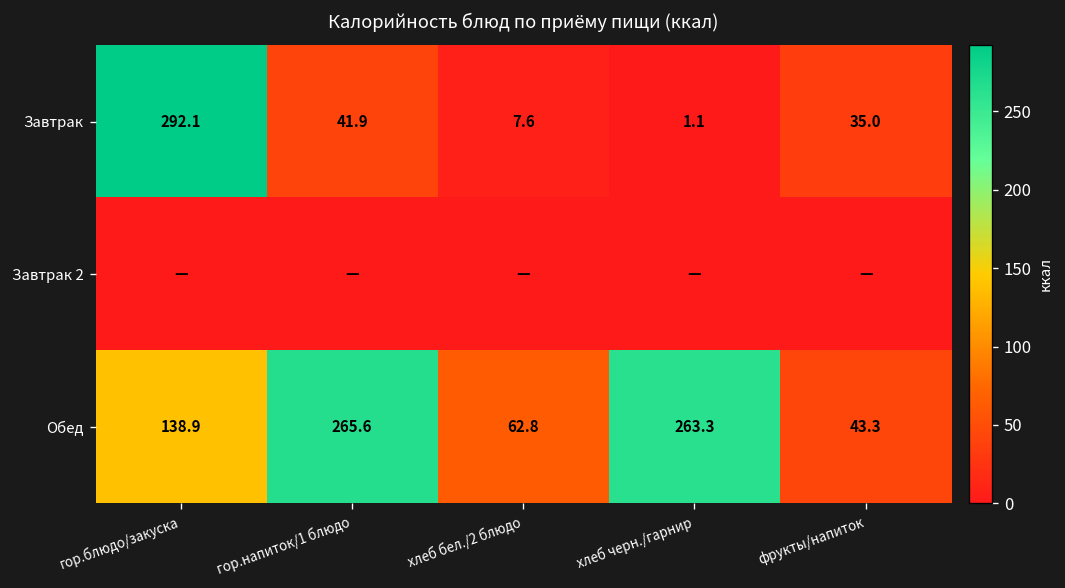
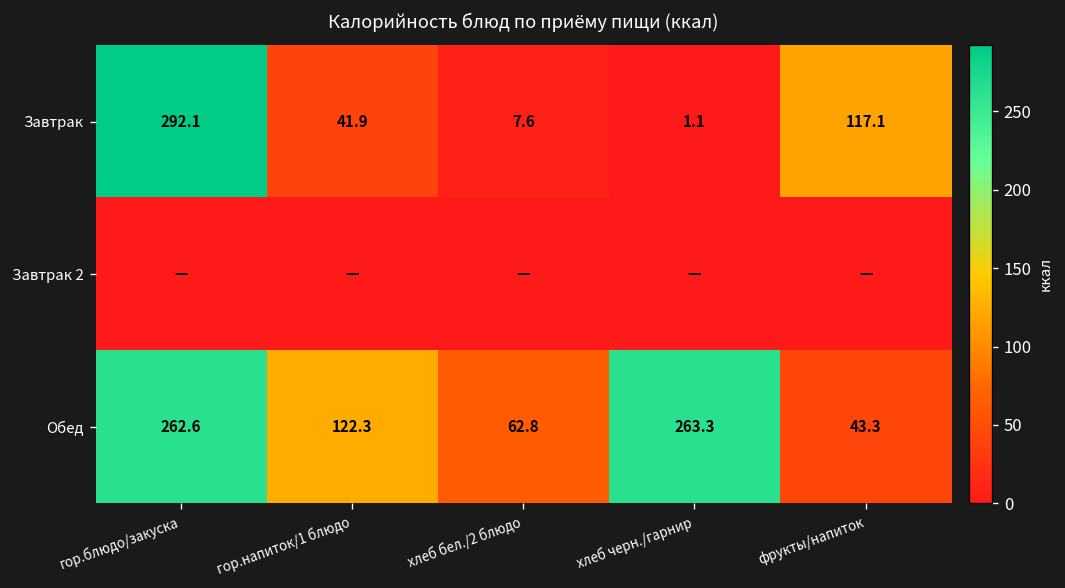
Завтрак, фрукты/напиток: 35.0 -> 117.1
Обед, гор.блюдо/закуска: 138.9 -> 262.6
Обед, гор.напиток/1 блюдо: 265.6 -> 122.3
